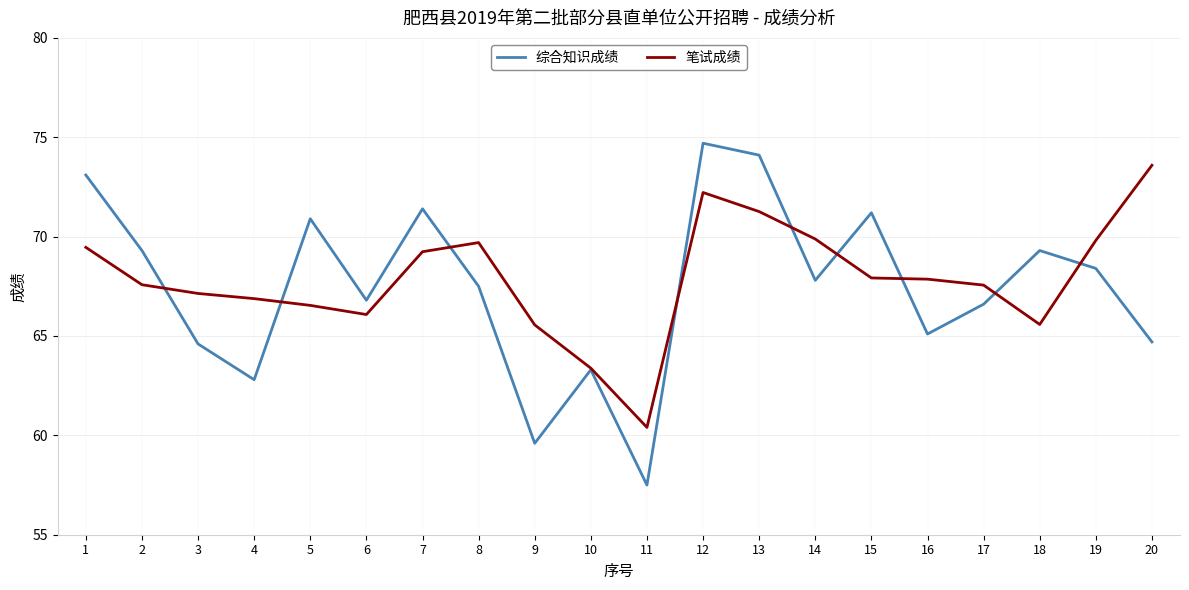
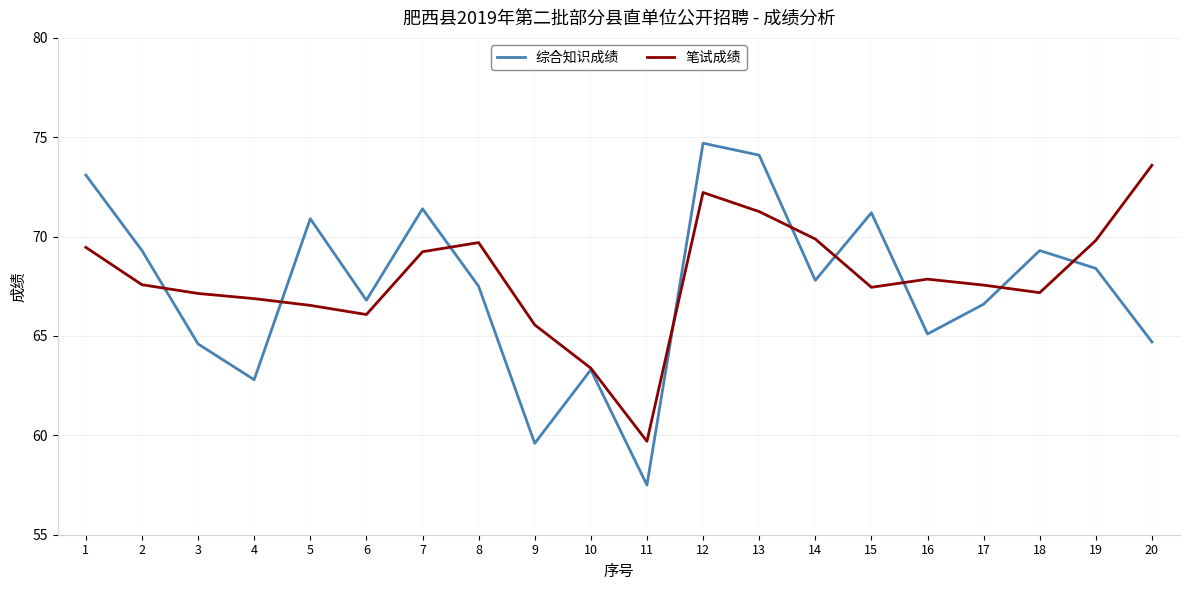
笔试成绩, 11: 60.4 -> 59.7
笔试成绩, 15: 67.9 -> 67.5
笔试成绩, 18: 65.6 -> 67.2
